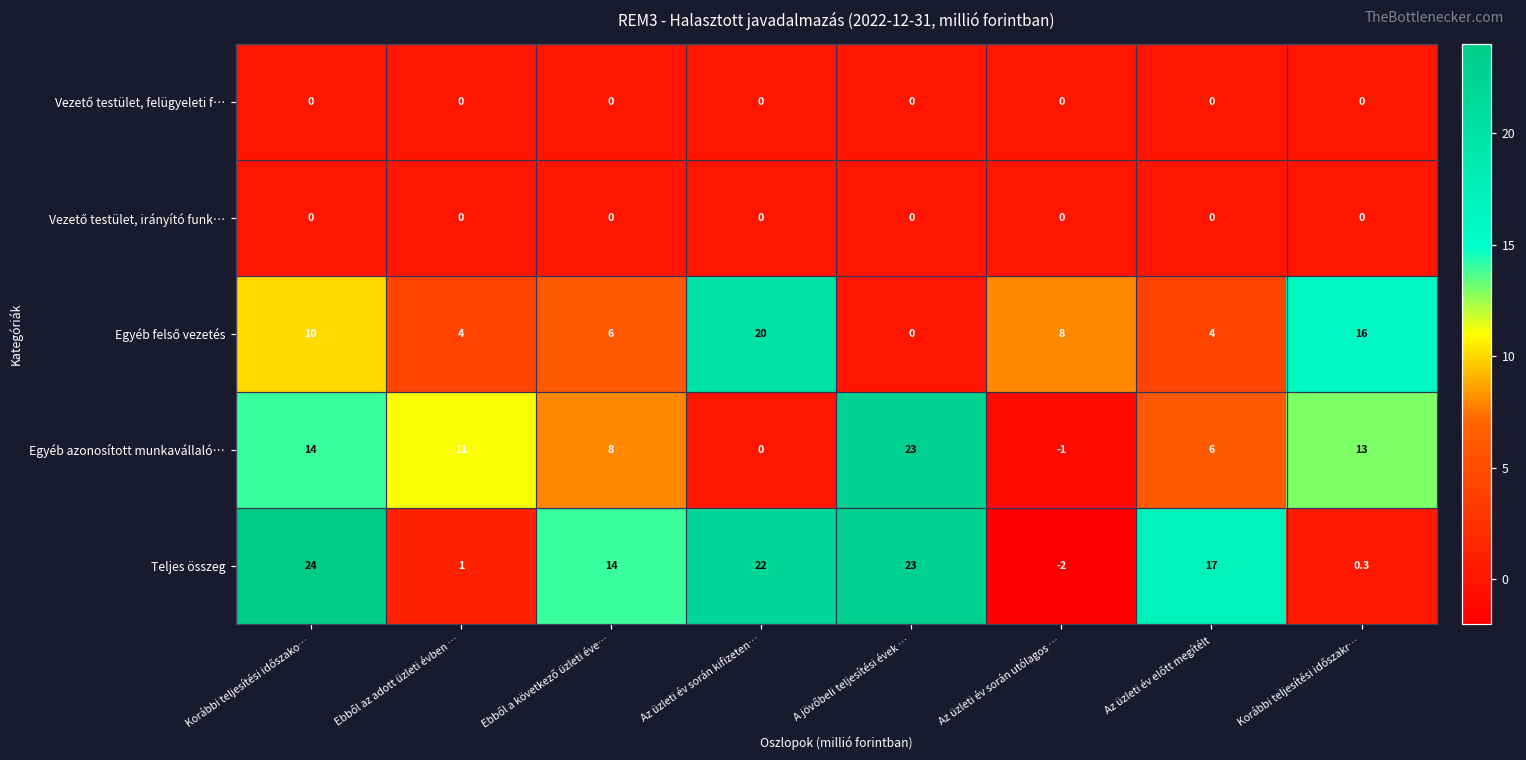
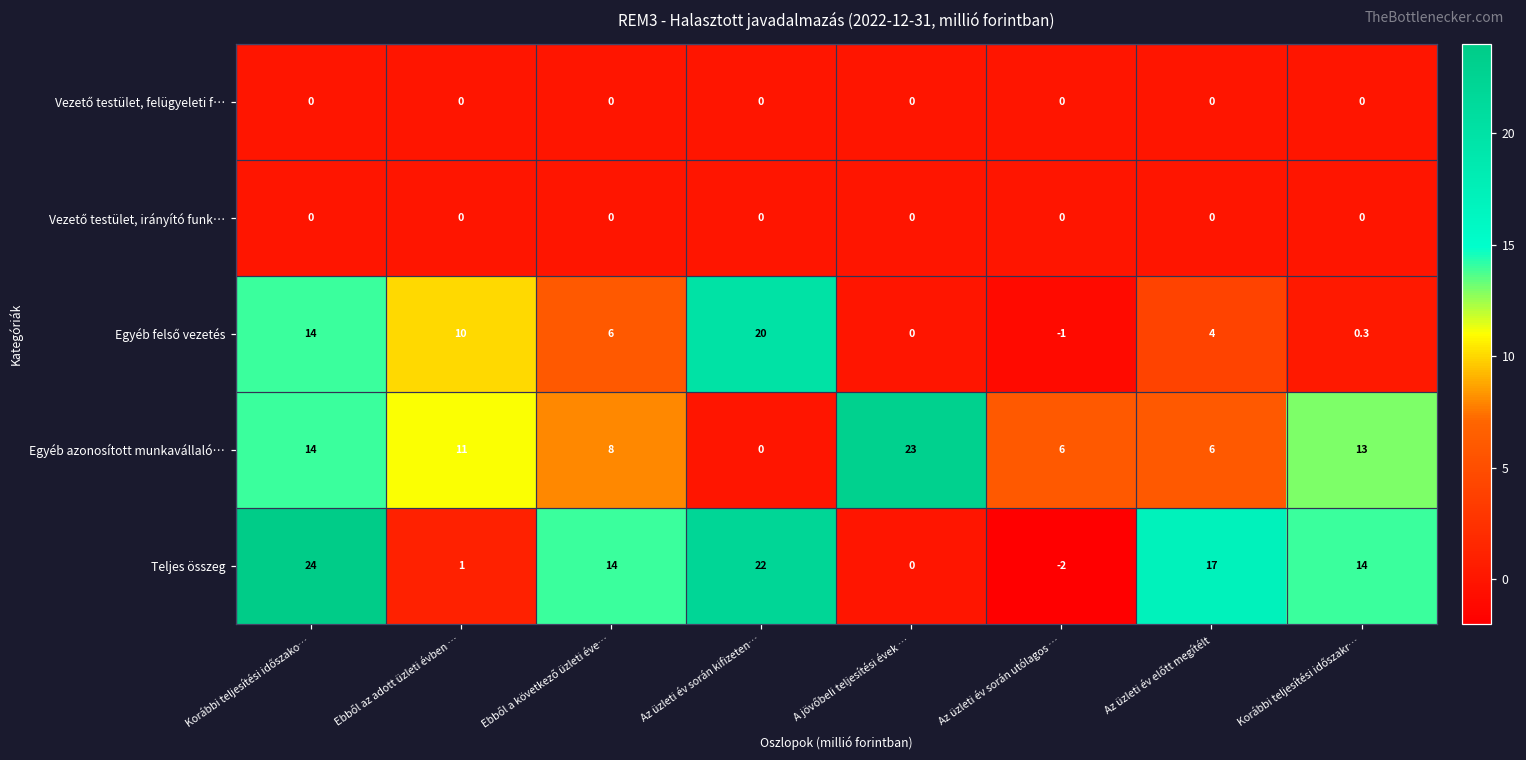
Egyéb felső vezetés, Korábbi teljesítési időszako…: 10 -> 14
Egyéb felső vezetés, Ebből az adott üzleti évben …: 4 -> 10
Egyéb felső vezetés, Az üzleti év során utólagos …: 8 -> -1
Egyéb felső vezetés, Korábbi teljesítési időszakr…: 16 -> 0.3
Egyéb azonosított munkavállaló…, Az üzleti év során utólagos …: -1 -> 6
Teljes összeg, A jövőbeli teljesítési évek …: 23 -> 0
Teljes összeg, Korábbi teljesítési időszakr…: 0.3 -> 14
